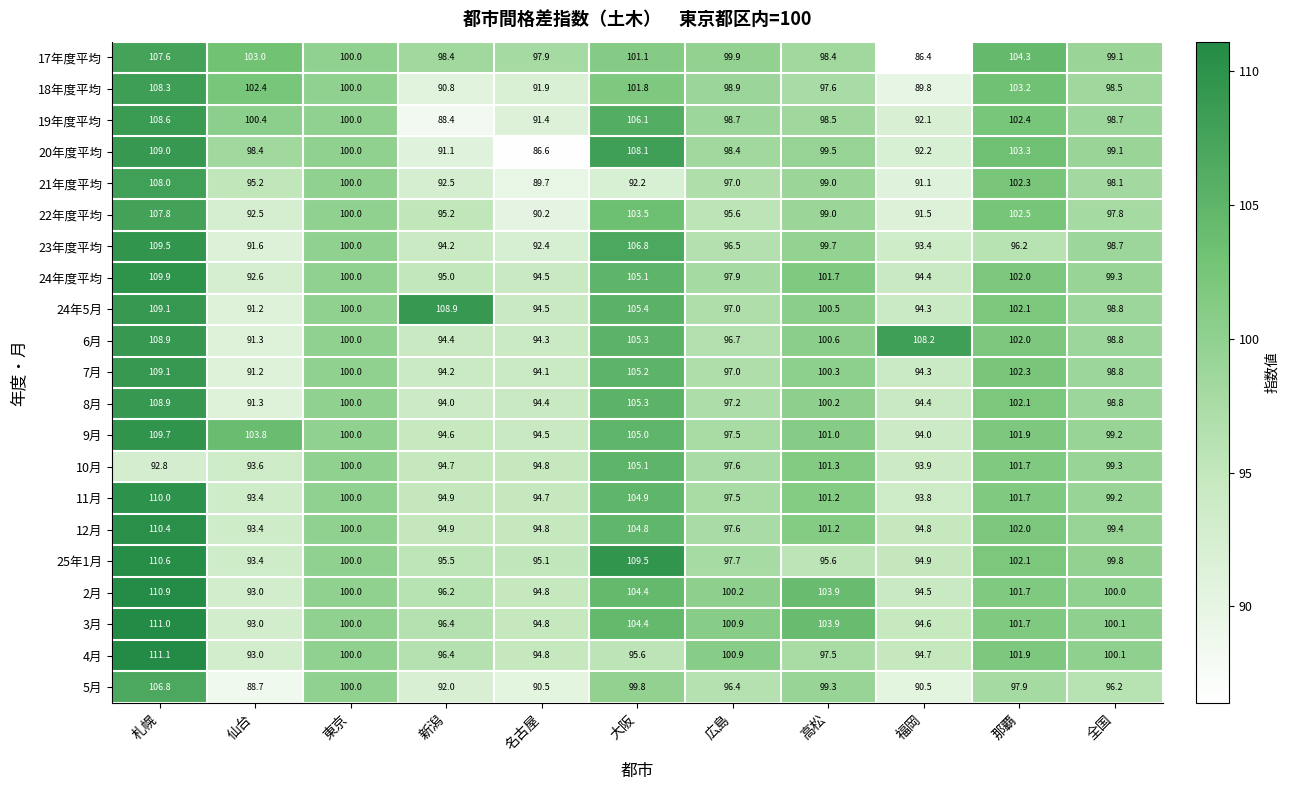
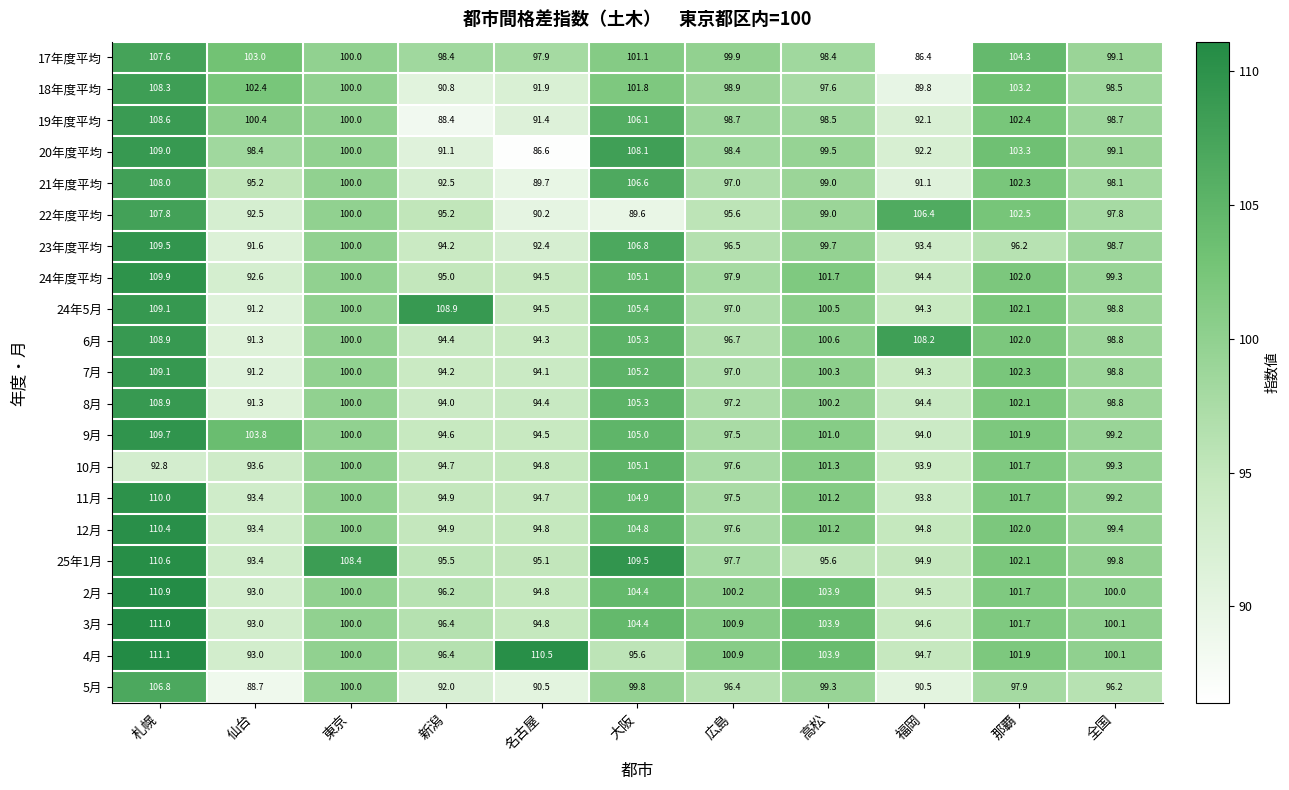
21年度平均, 大阪: 92.2 -> 106.6
22年度平均, 大阪: 103.5 -> 89.6
22年度平均, 福岡: 91.5 -> 106.4
25年1月, 東京: 100.0 -> 108.4
4月, 名古屋: 94.8 -> 110.5
4月, 高松: 97.5 -> 103.9
